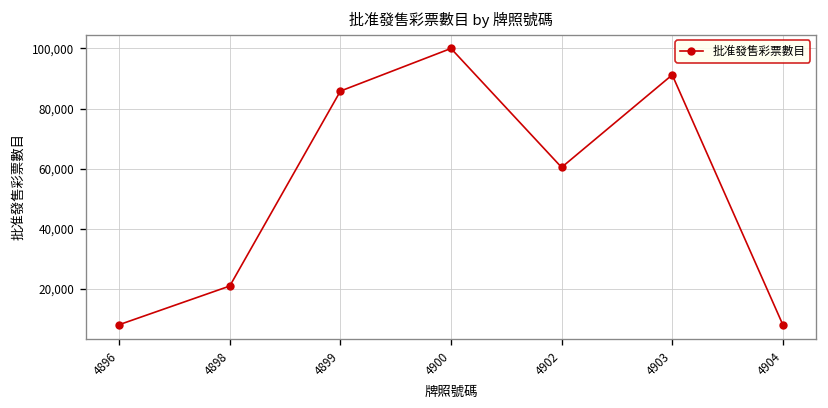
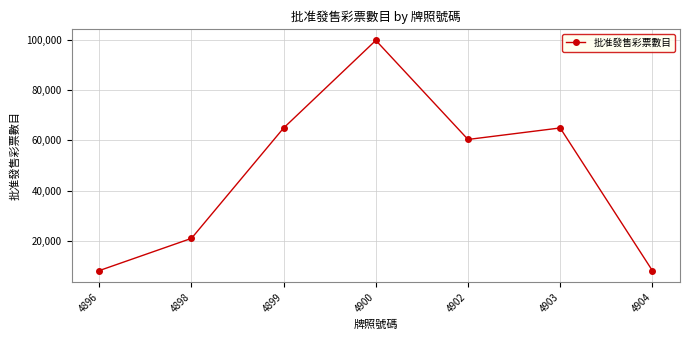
4899: 86,000 -> 65,000
4903: 91,000 -> 65,000
